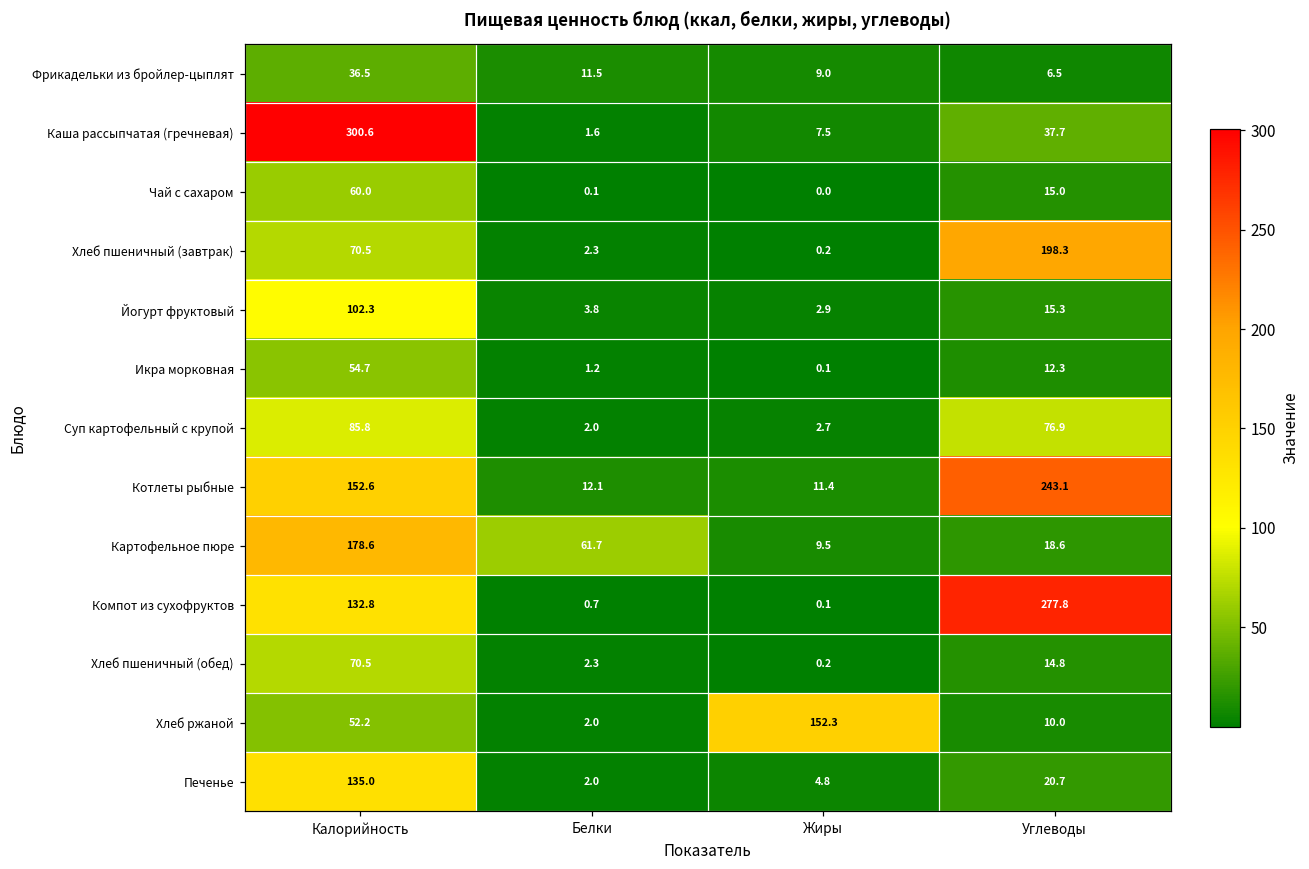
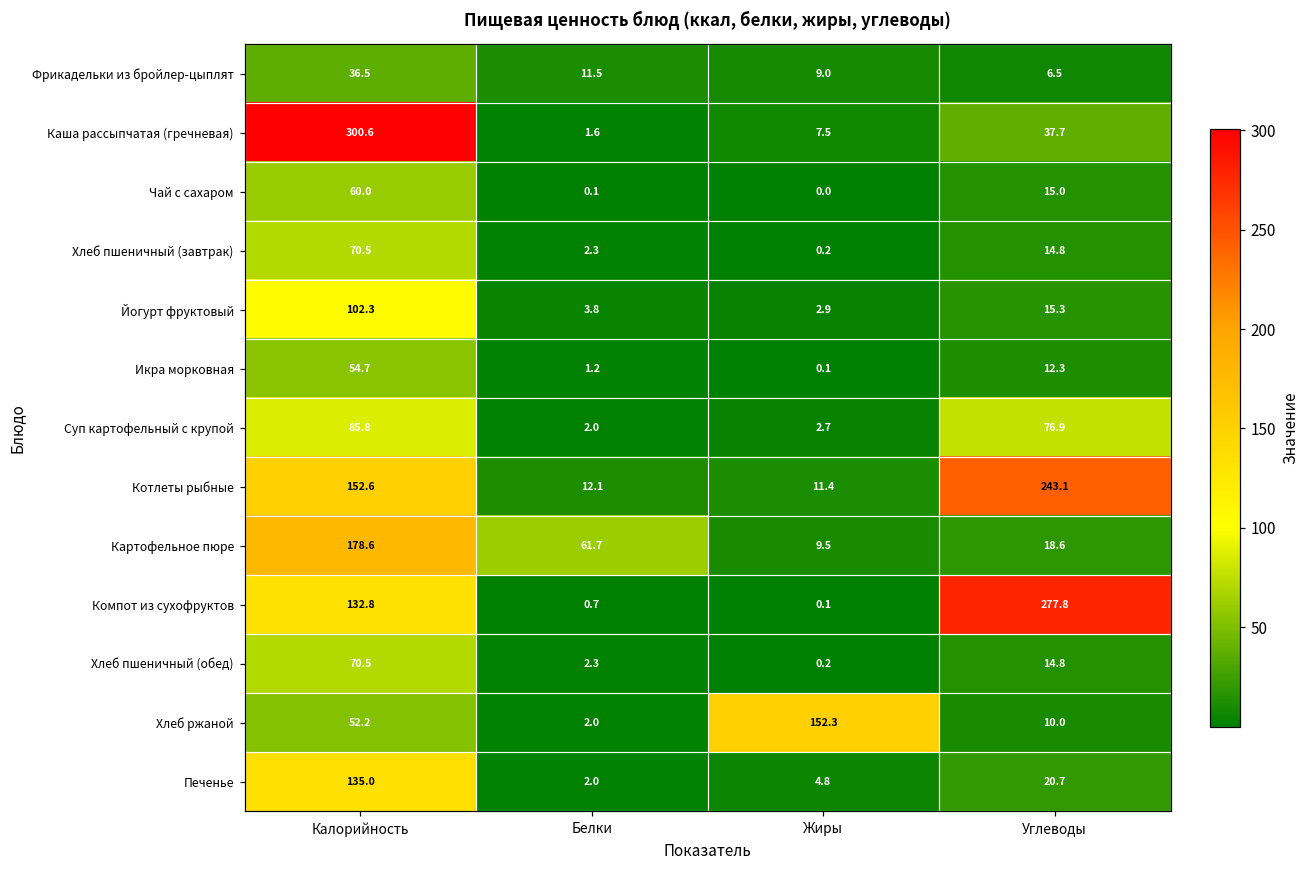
Хлеб пшеничный (завтрак), Углеводы: 198.3 -> 14.8
